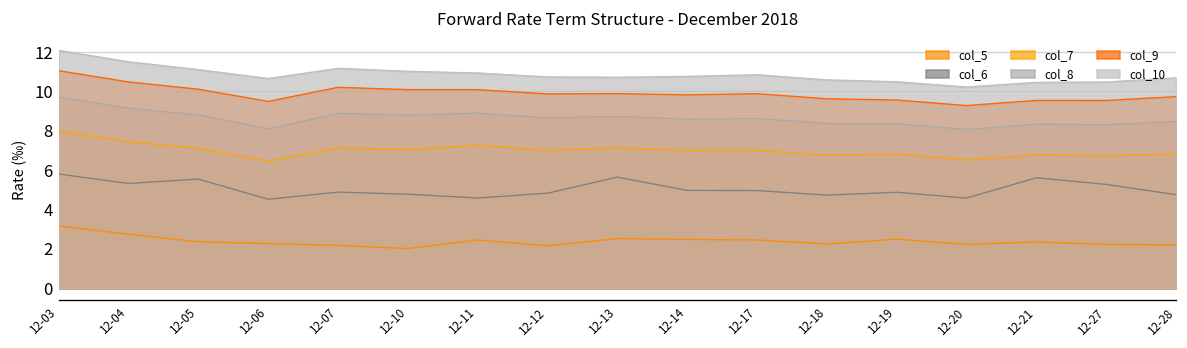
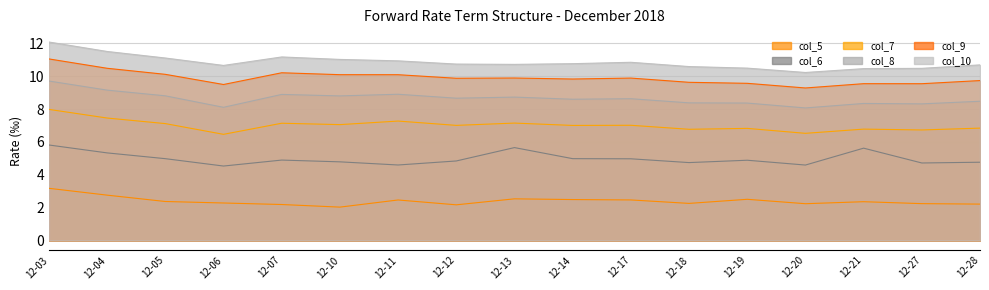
col_6, 12-05: 5.6 -> 5.0
col_6, 12-27: 5.3 -> 4.7
